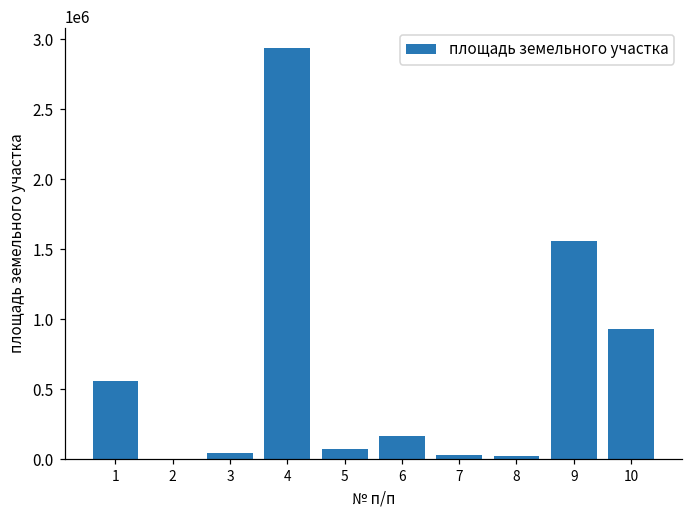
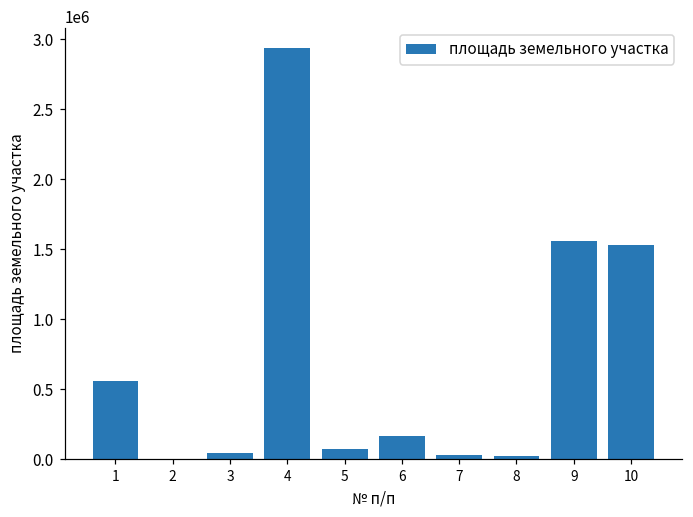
10: 930000 -> 1530000
